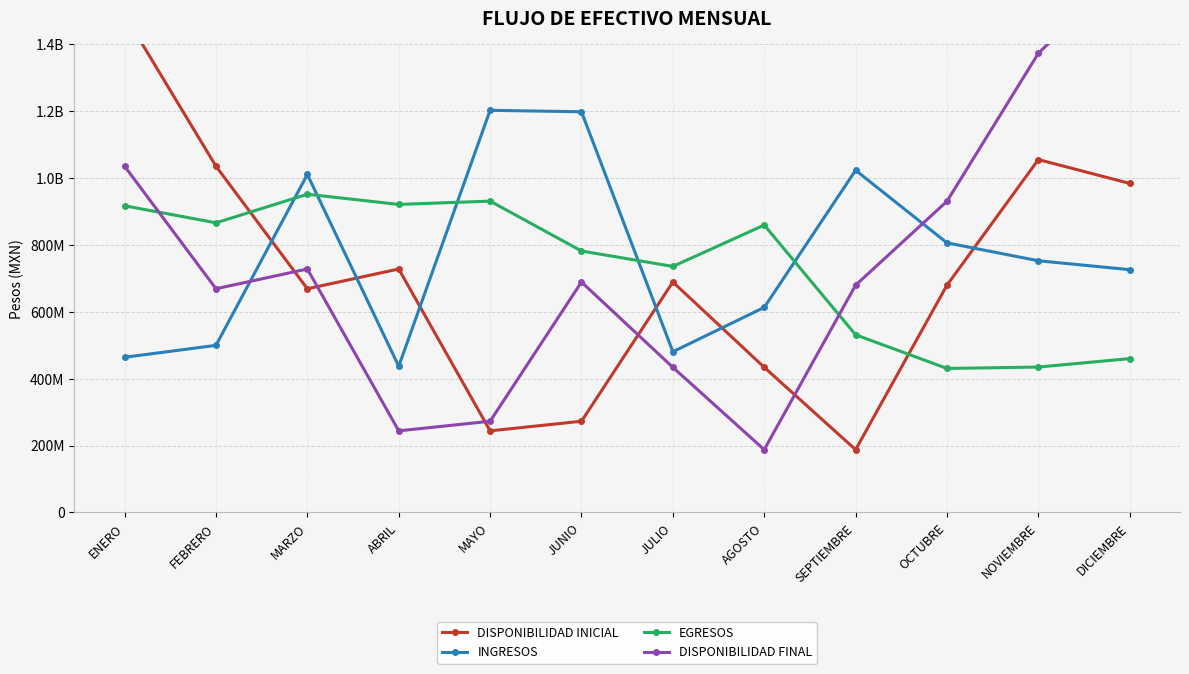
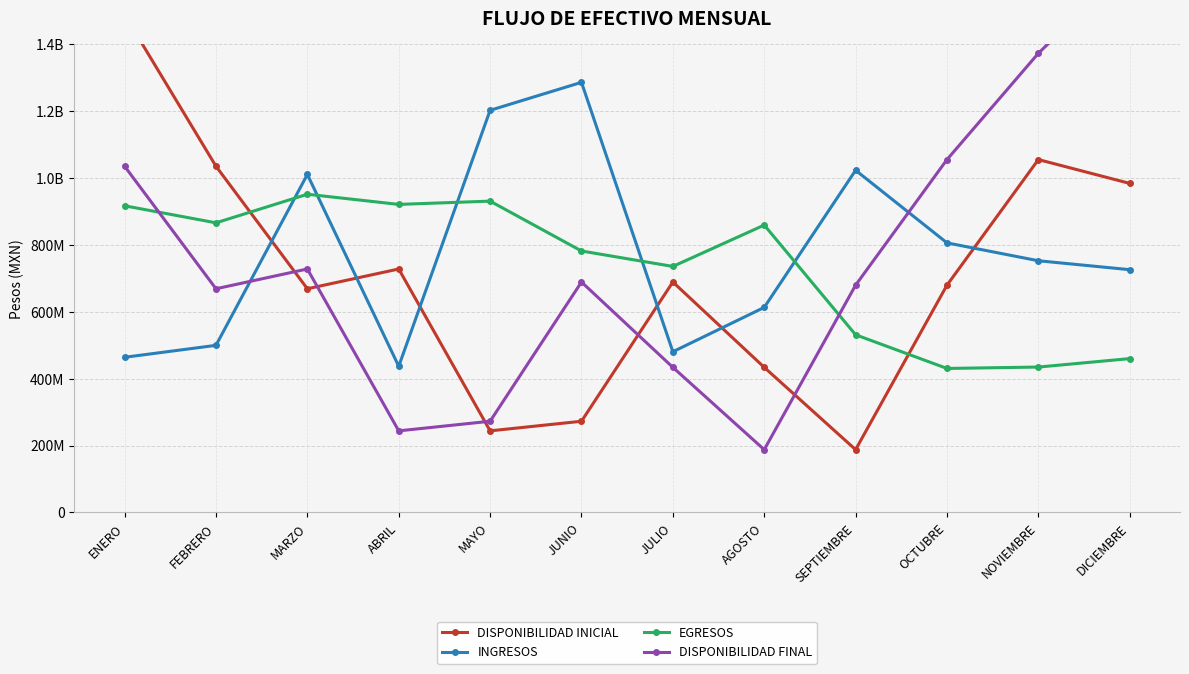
INGRESOS, JUNIO: 1200000000 -> 1290000000
DISPONIBILIDAD FINAL, OCTUBRE: 930000000 -> 1050000000
